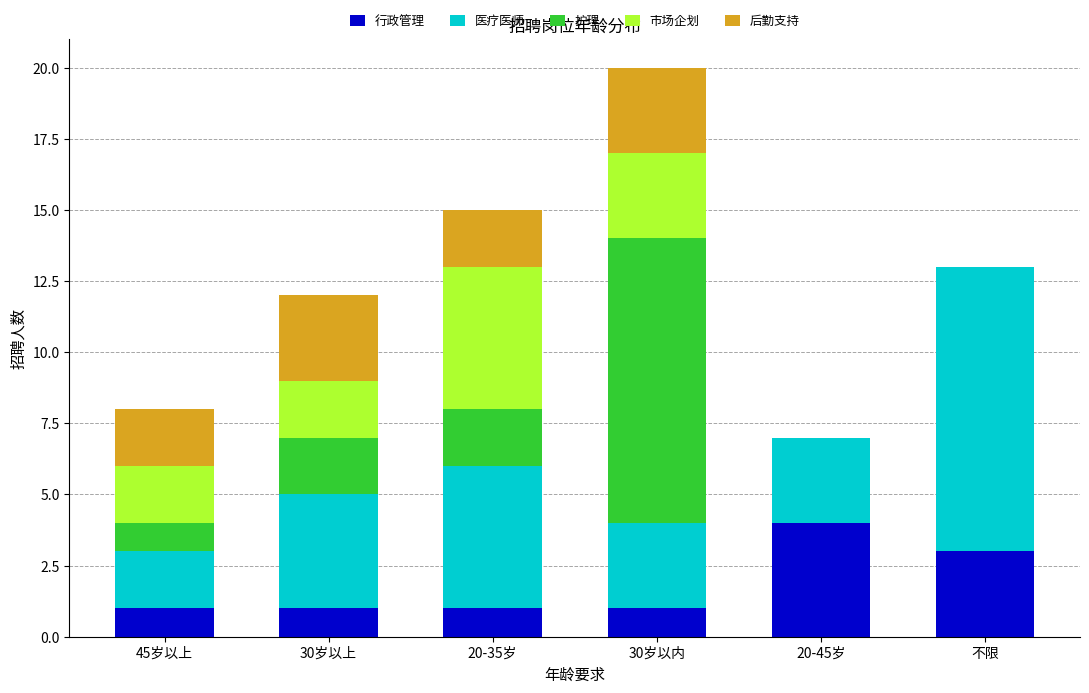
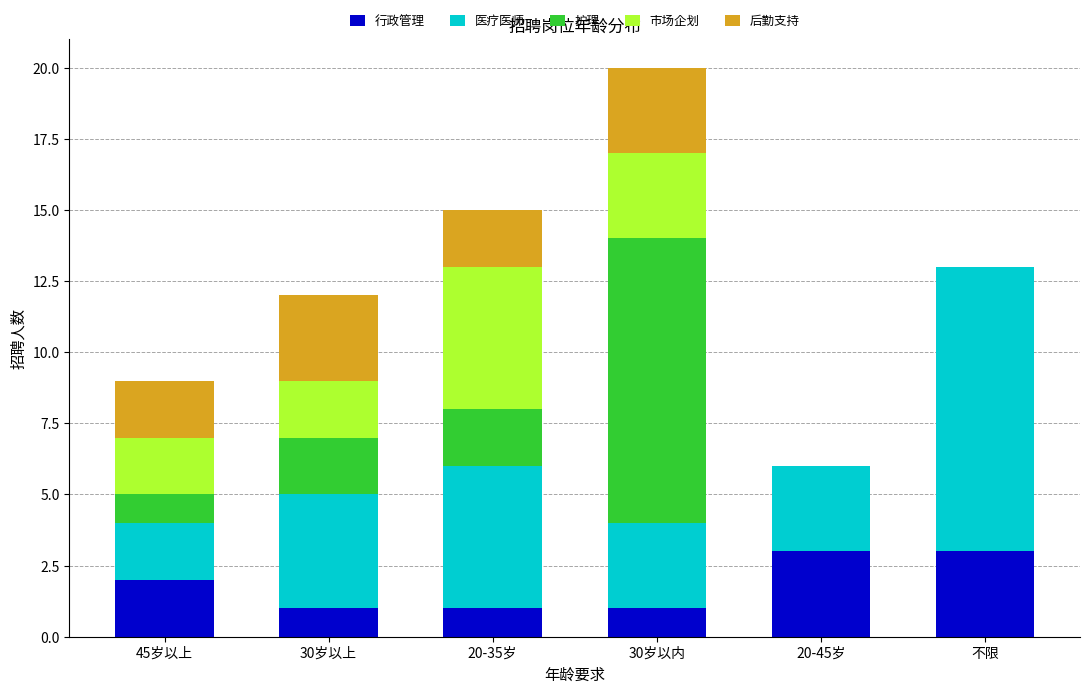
行政管理, 45岁以上: 1 -> 2
行政管理, 20-45岁: 4 -> 3
